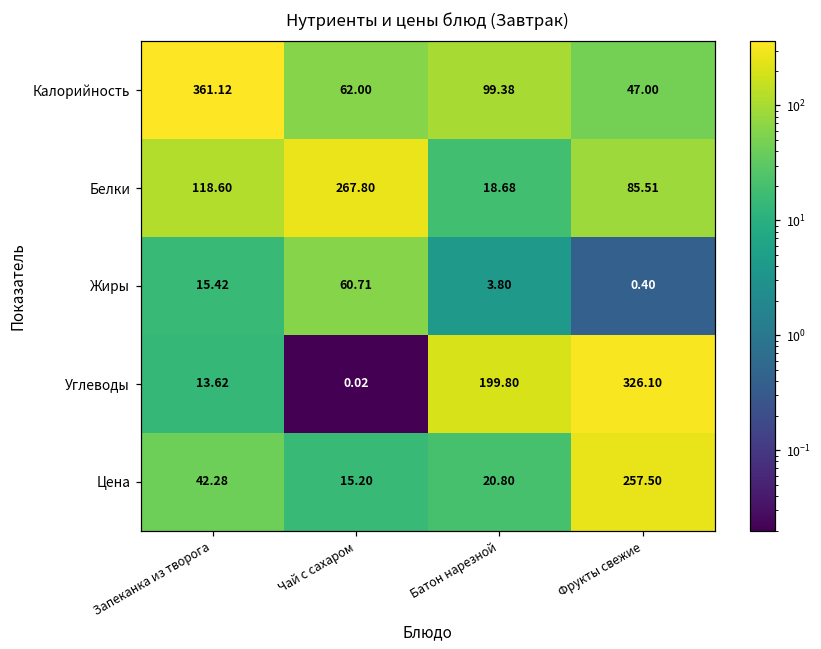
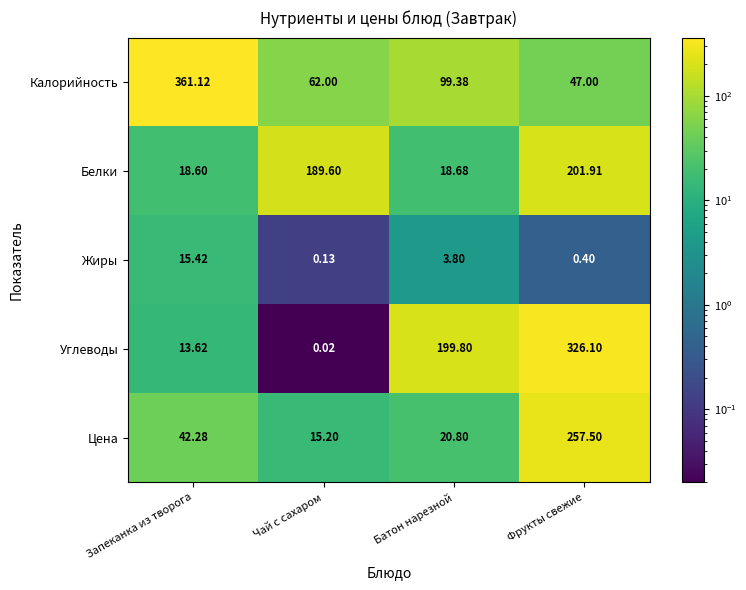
Белки, Запеканка из творога: 118.60 -> 18.60
Белки, Чай с сахаром: 267.80 -> 189.60
Белки, Фрукты свежие: 85.51 -> 201.91
Жиры, Чай с сахаром: 60.71 -> 0.13
